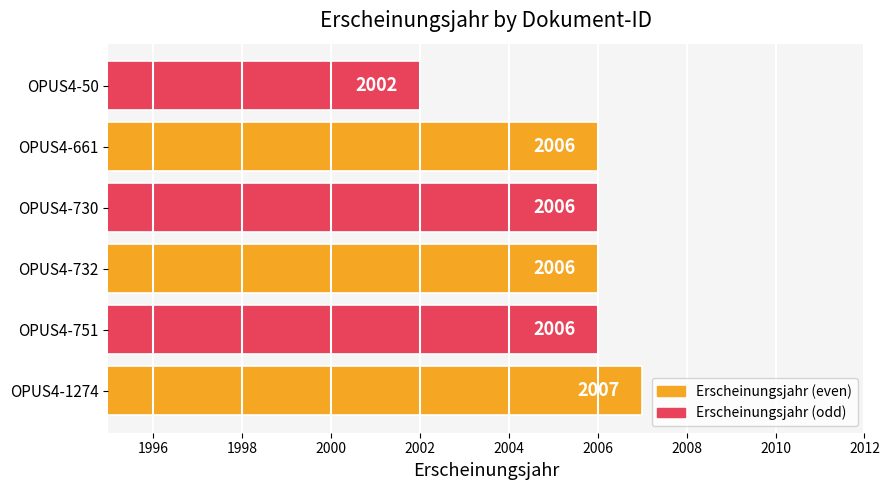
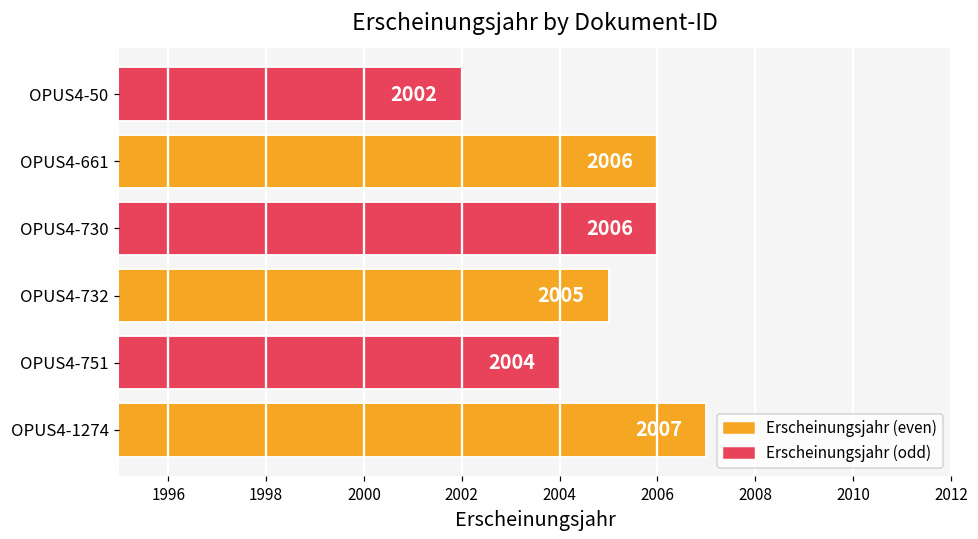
OPUS4-732: 2006 -> 2005
OPUS4-751: 2006 -> 2004
